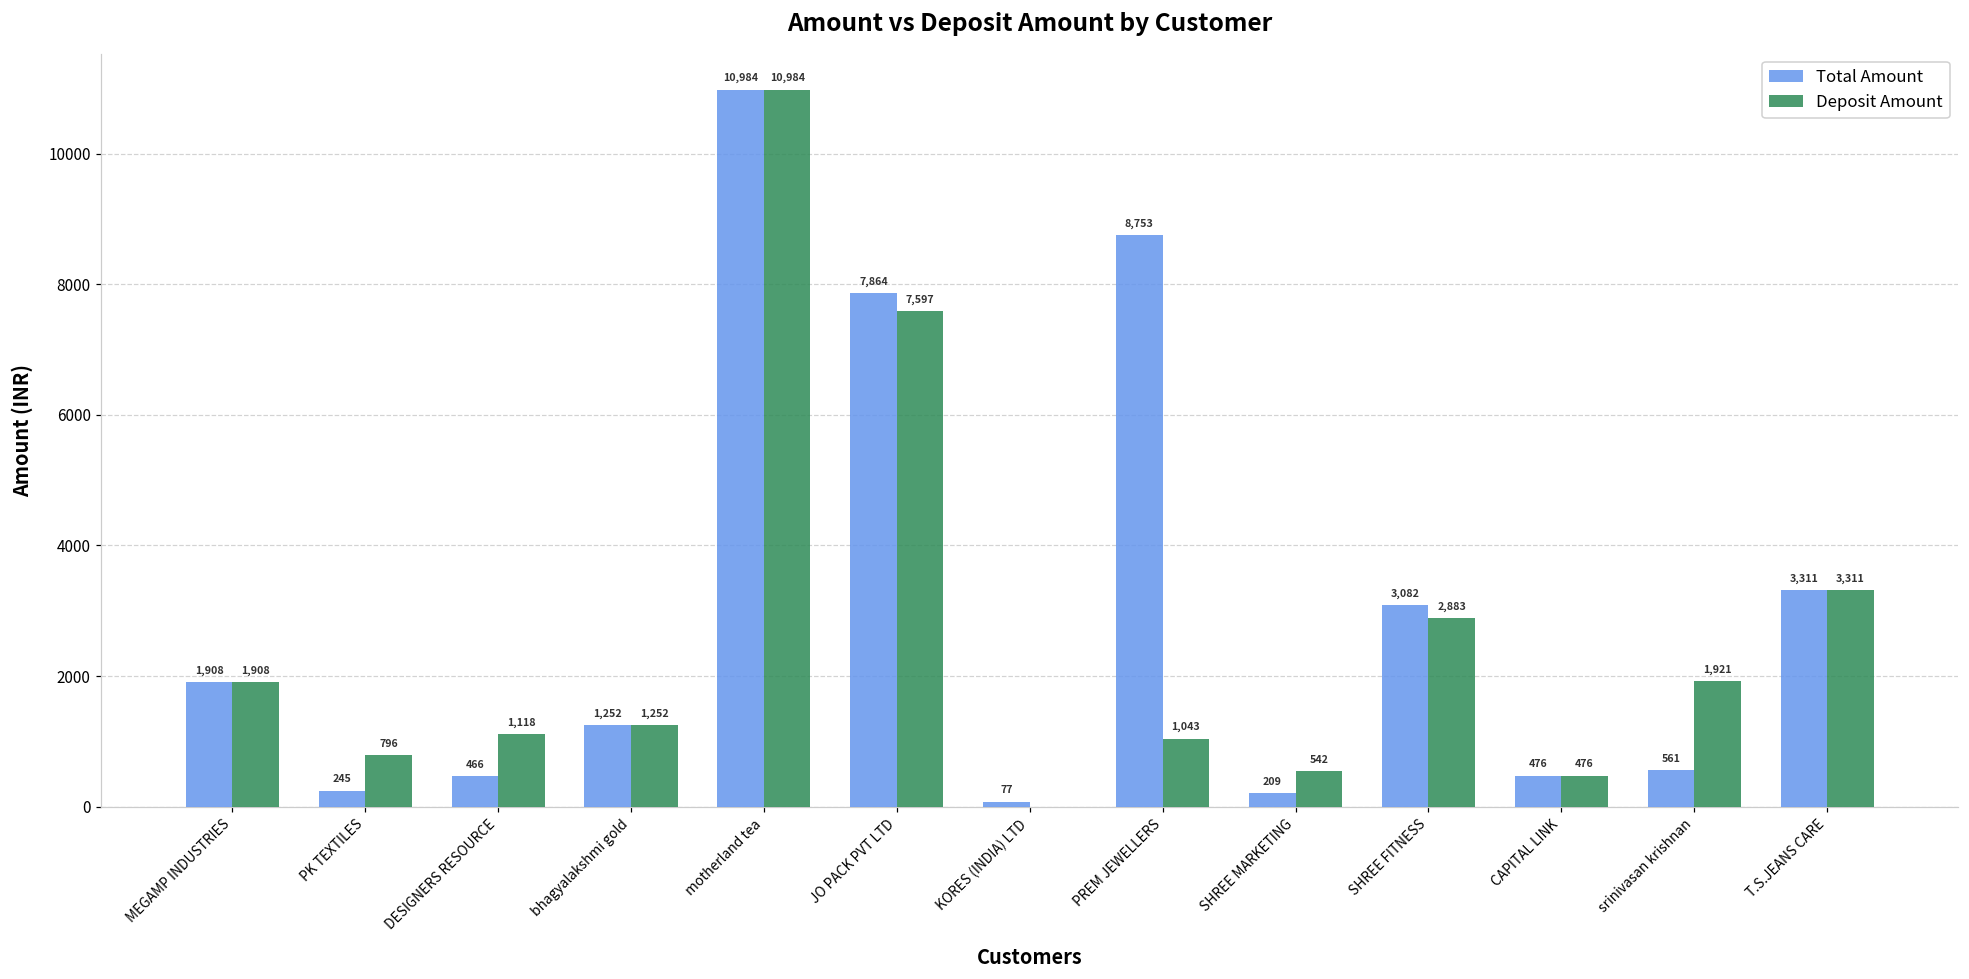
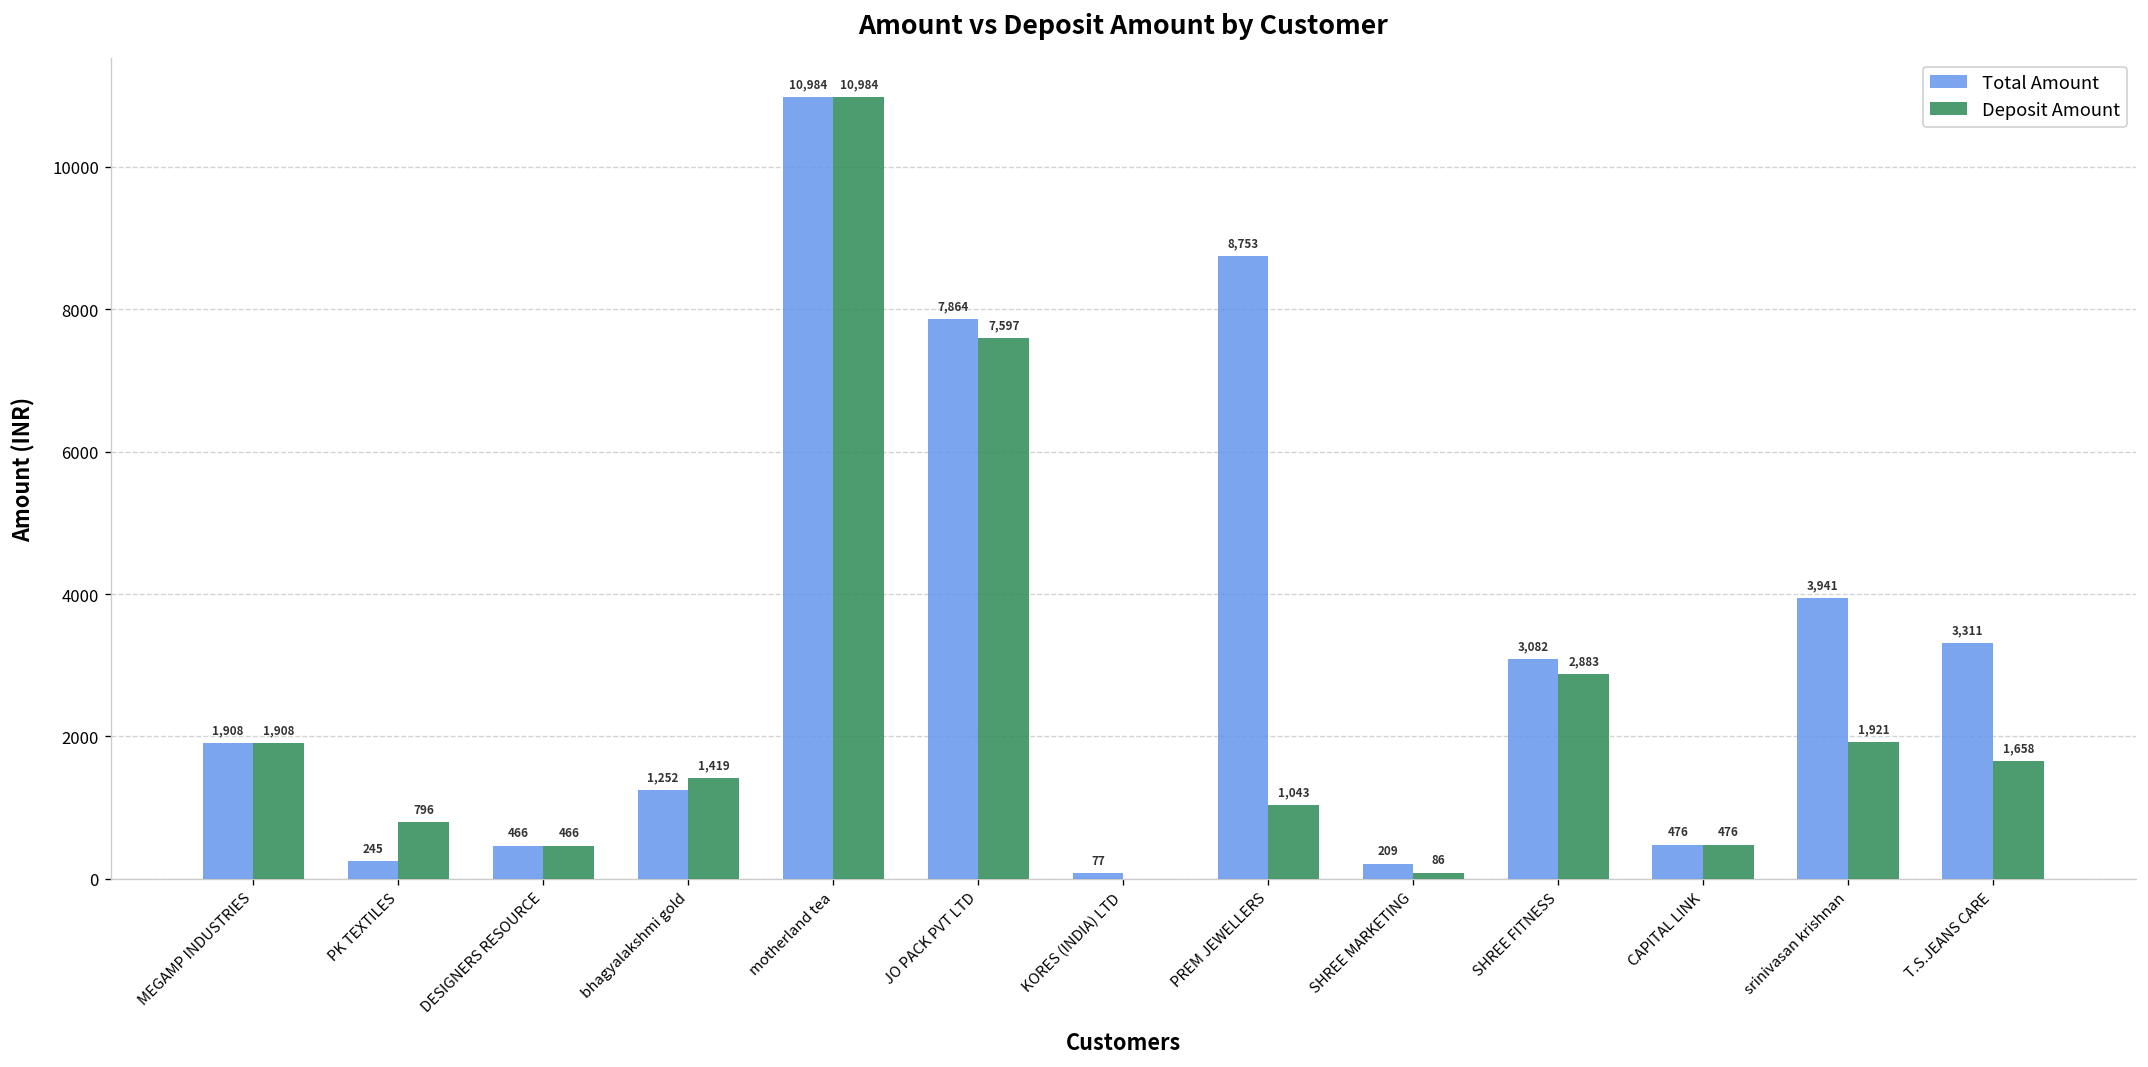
Deposit Amount, DESIGNERS RESOURCE: 1,118 -> 466
Deposit Amount, bhagyalakshmi gold: 1,252 -> 1,419
Deposit Amount, SHREE MARKETING: 542 -> 86
Total Amount, srinivasan krishnan: 561 -> 3,941
Deposit Amount, T.S.JEANS CARE: 3,311 -> 1,658
